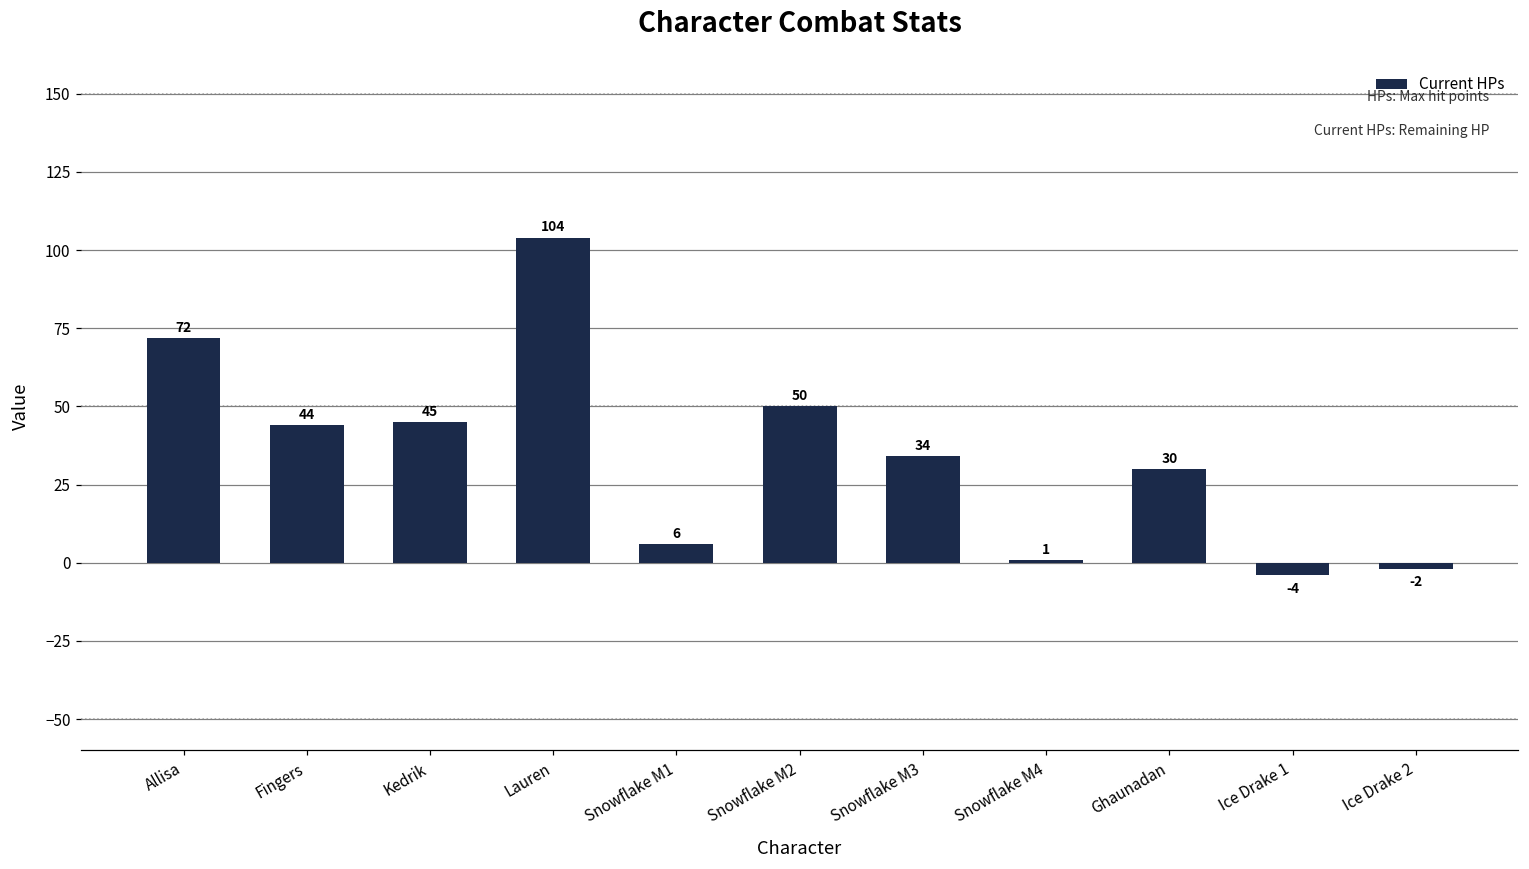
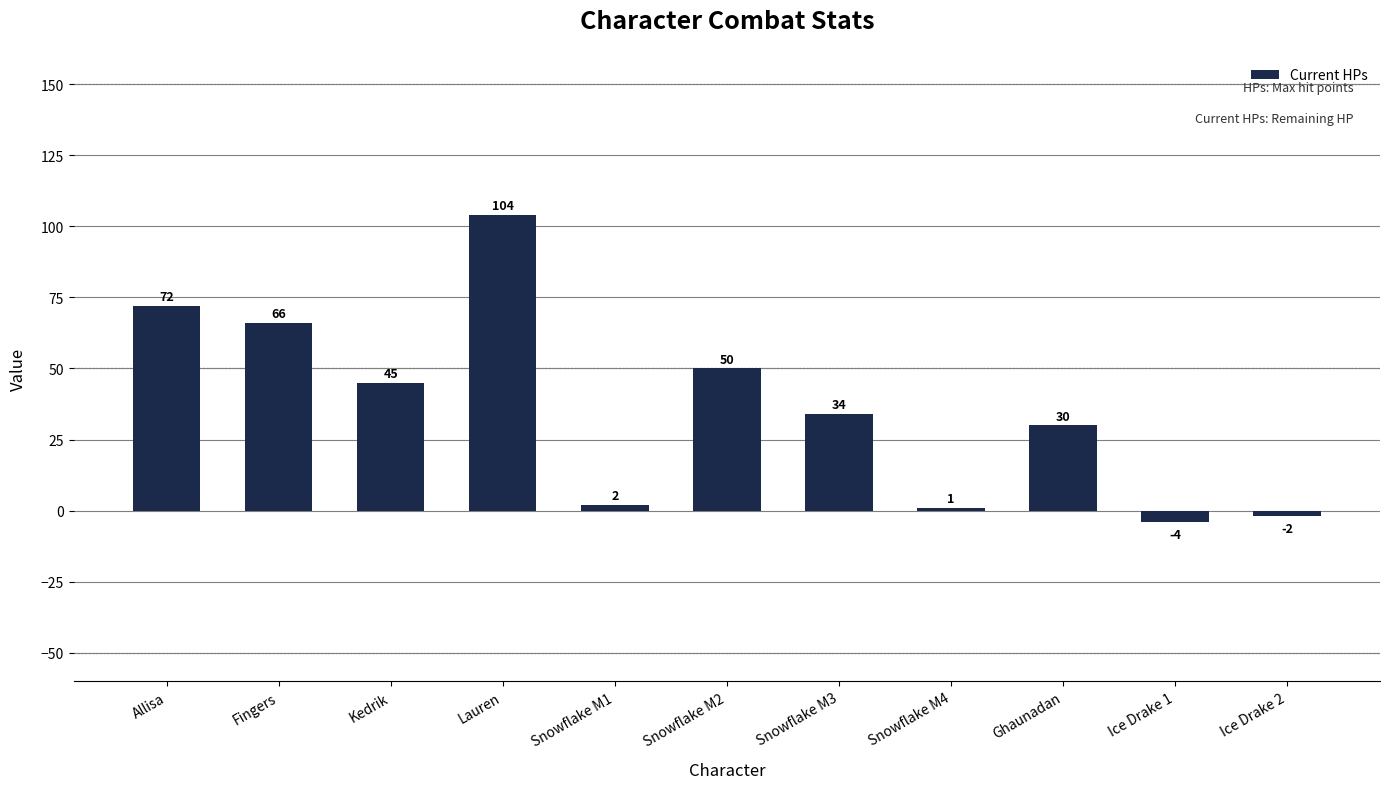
Fingers: 44 -> 66
Snowflake M1: 6 -> 2
